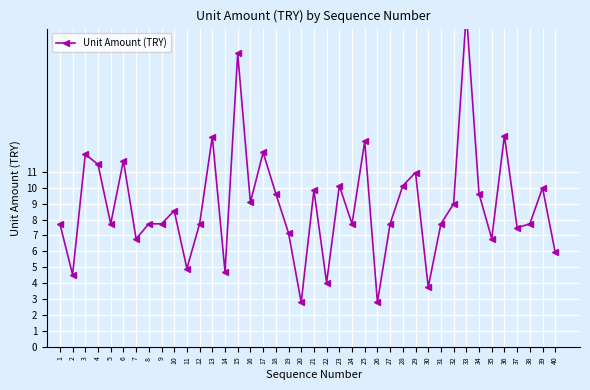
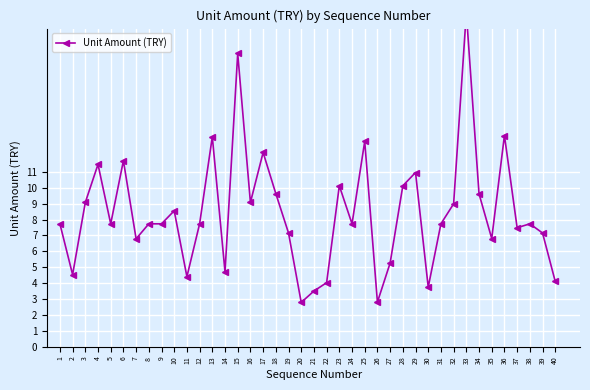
3: 12.1 -> 9.1
11: 4.9 -> 4.4
21: 9.8 -> 3.5
27: 7.7 -> 5.3
39: 10.0 -> 7.2
40: 5.9 -> 4.1
